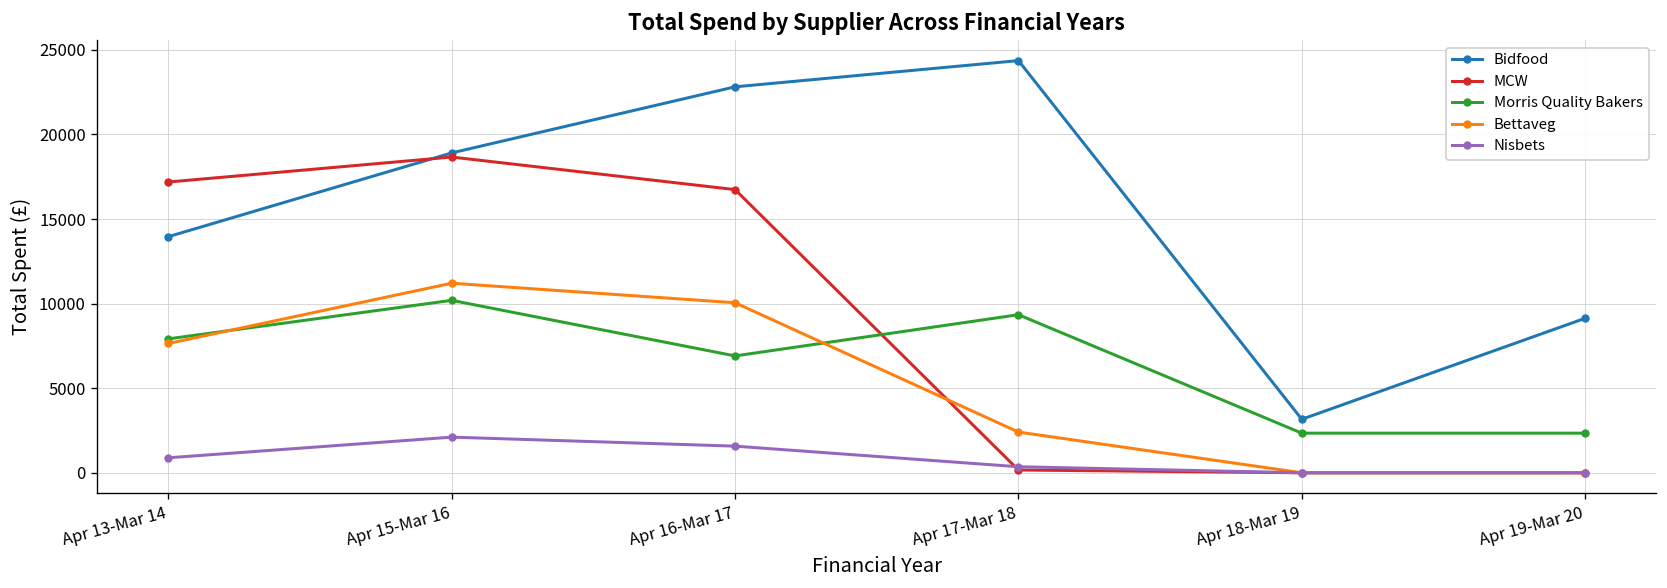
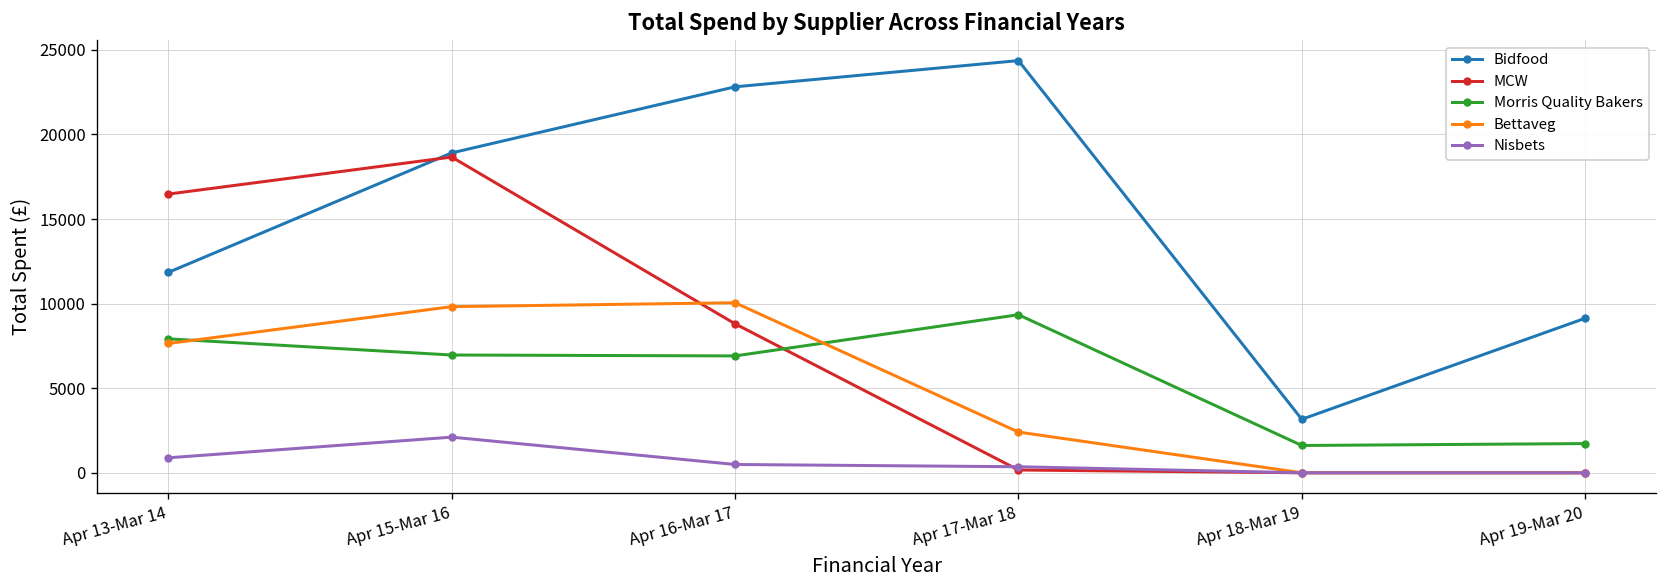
Bidfood, Apr 13-Mar 14: 14000 -> 11800
MCW, Apr 13-Mar 14: 17200 -> 16500
Morris Quality Bakers, Apr 15-Mar 16: 10200 -> 7000
Bettaveg, Apr 15-Mar 16: 11200 -> 9800
MCW, Apr 16-Mar 17: 16700 -> 8800
Nisbets, Apr 16-Mar 17: 1600 -> 500
Morris Quality Bakers, Apr 18-Mar 19: 2300 -> 1600
Morris Quality Bakers, Apr 19-Mar 20: 2300 -> 1700
